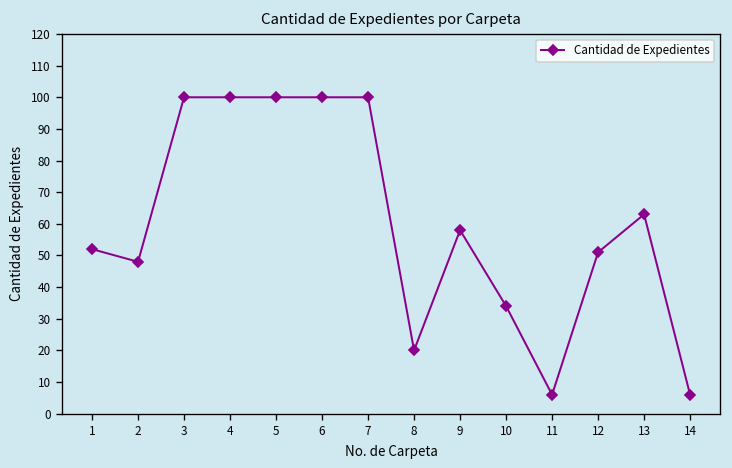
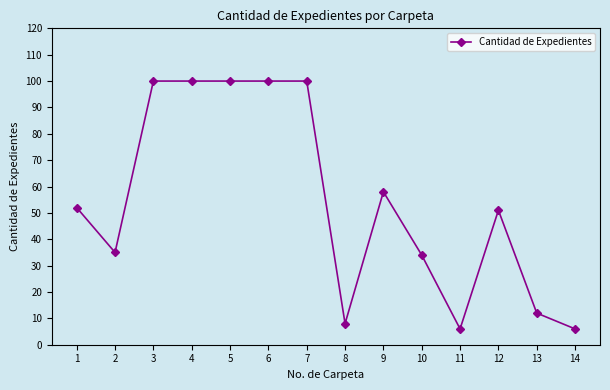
2: 48 -> 35
8: 20 -> 8
13: 63 -> 12
